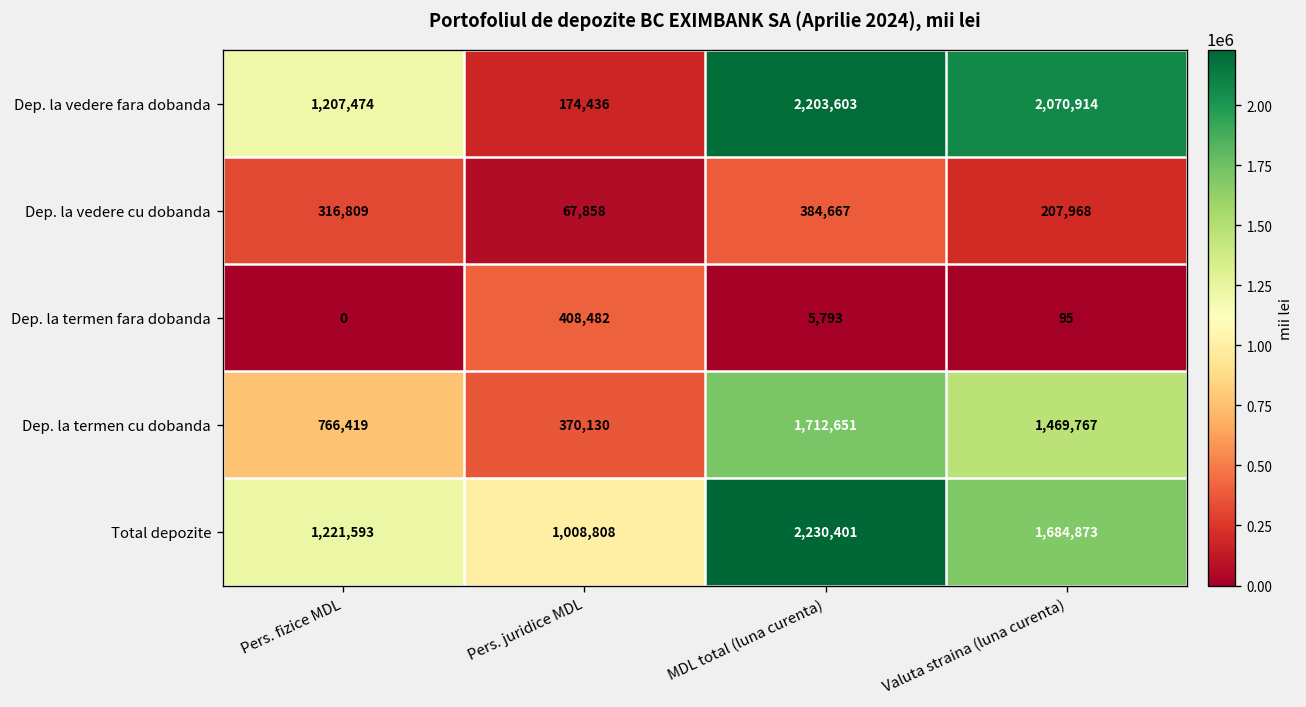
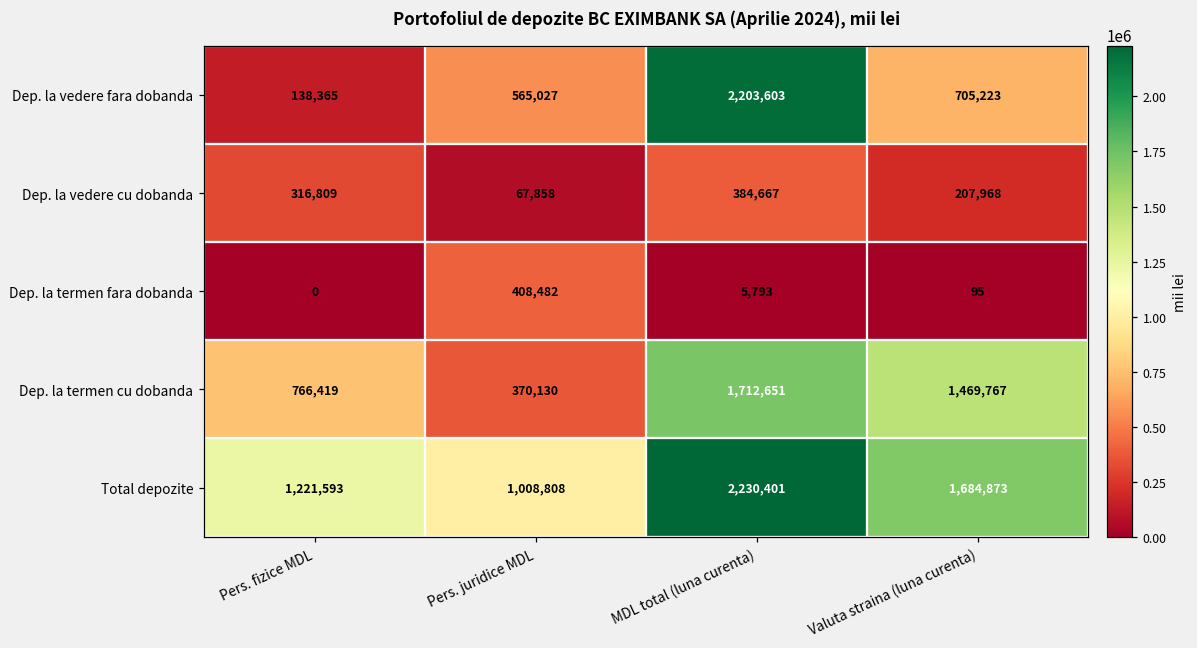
Dep. la vedere fara dobanda, Pers. fizice MDL: 1,207,474 -> 138,365
Dep. la vedere fara dobanda, Pers. juridice MDL: 174,436 -> 565,027
Dep. la vedere fara dobanda, Valuta straina (luna curenta): 2,070,914 -> 705,223
